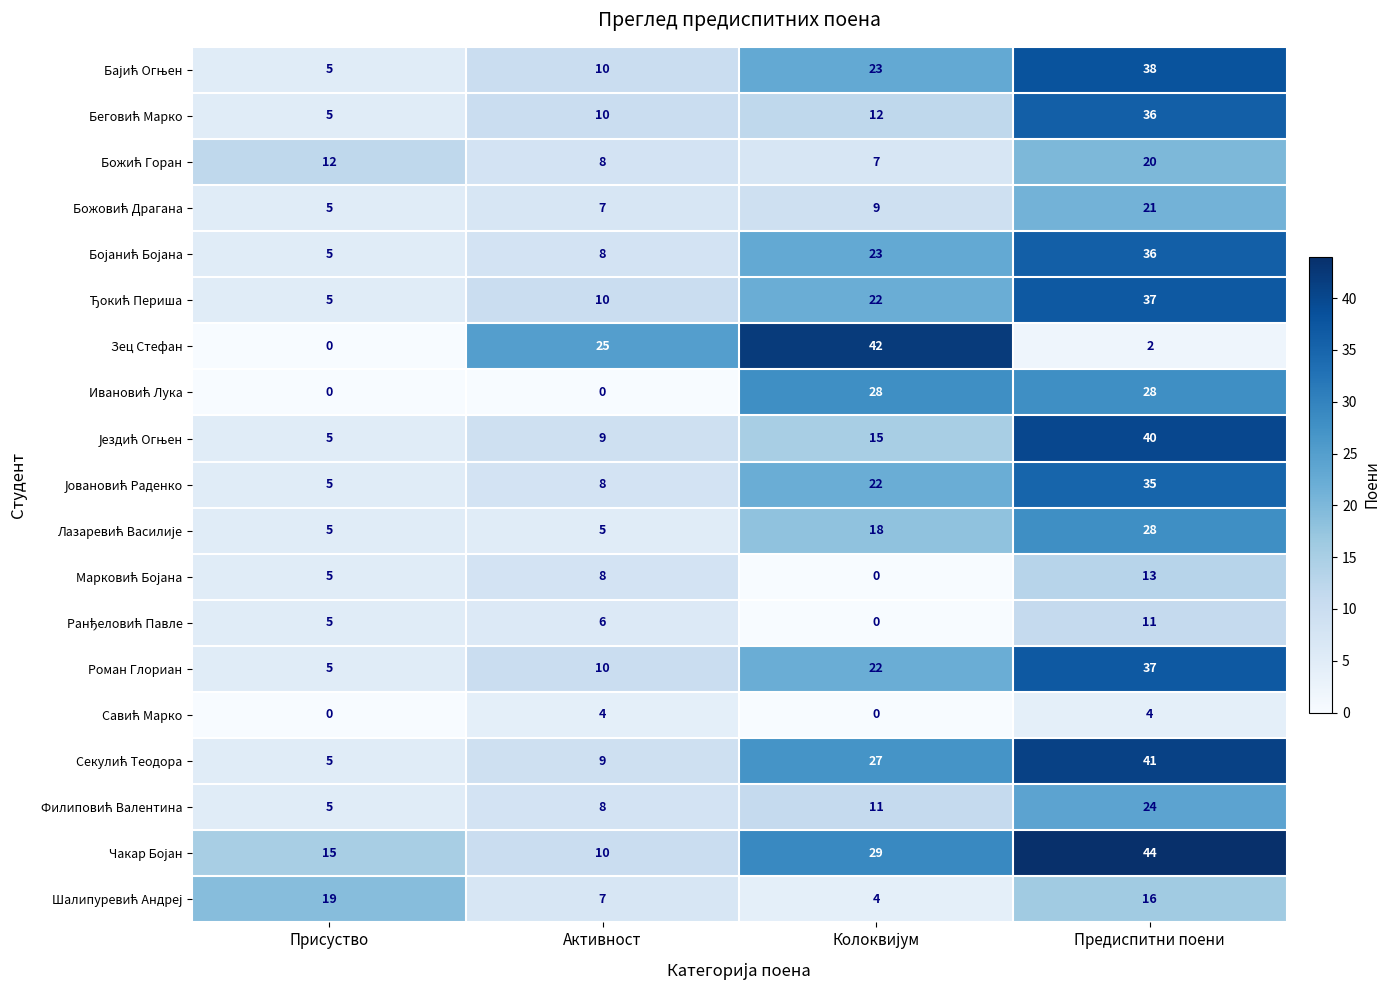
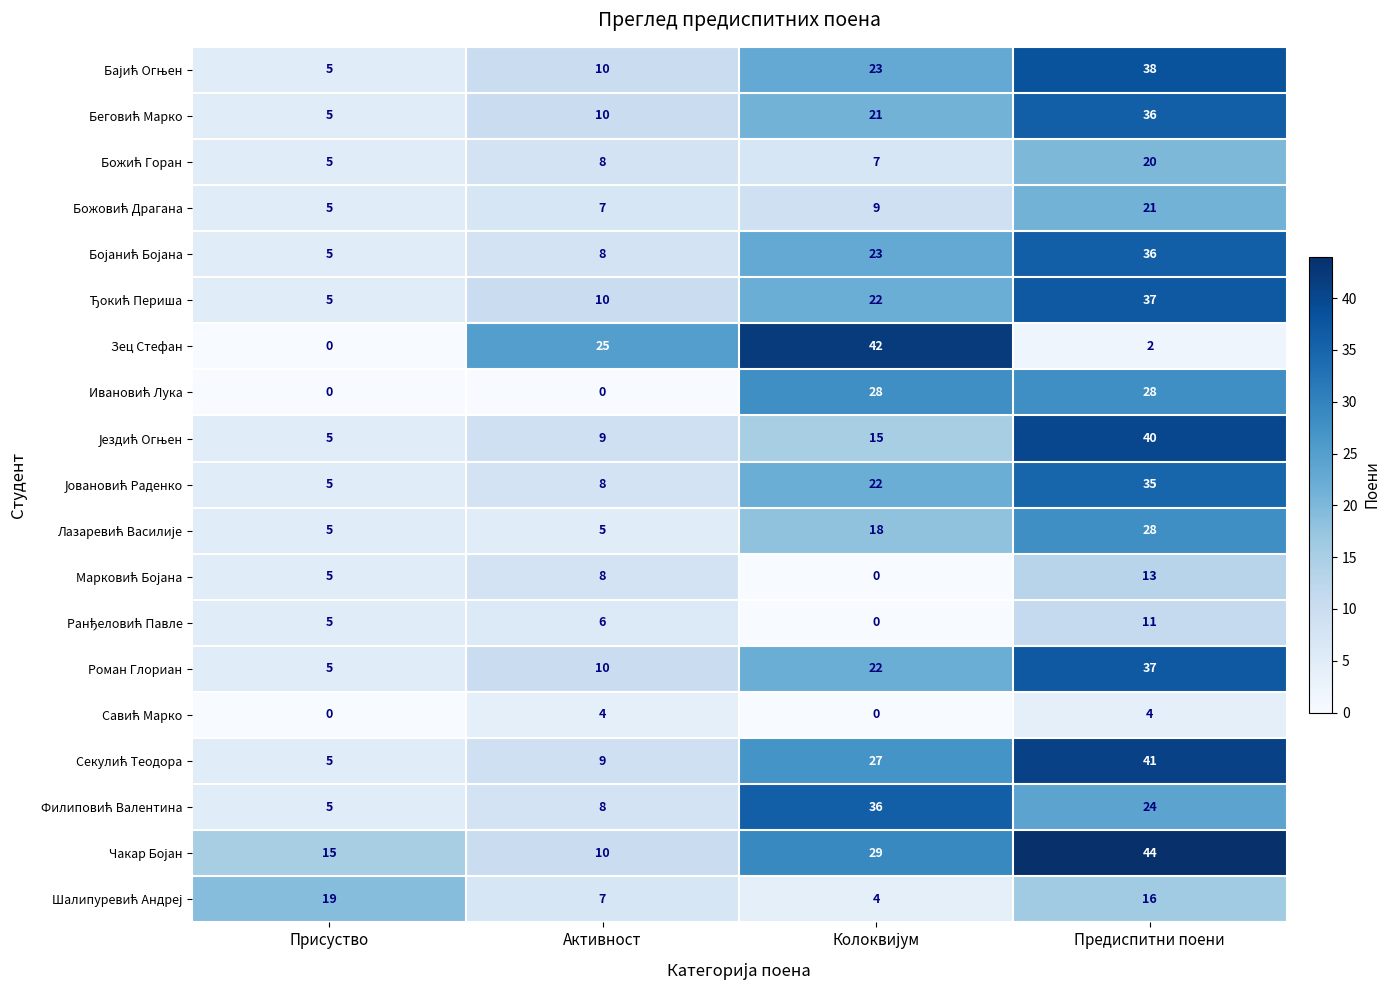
Беговић Марко, Колоквијум: 12 -> 21
Божић Горан, Присуство: 12 -> 5
Филиповић Валентина, Колоквијум: 11 -> 36
